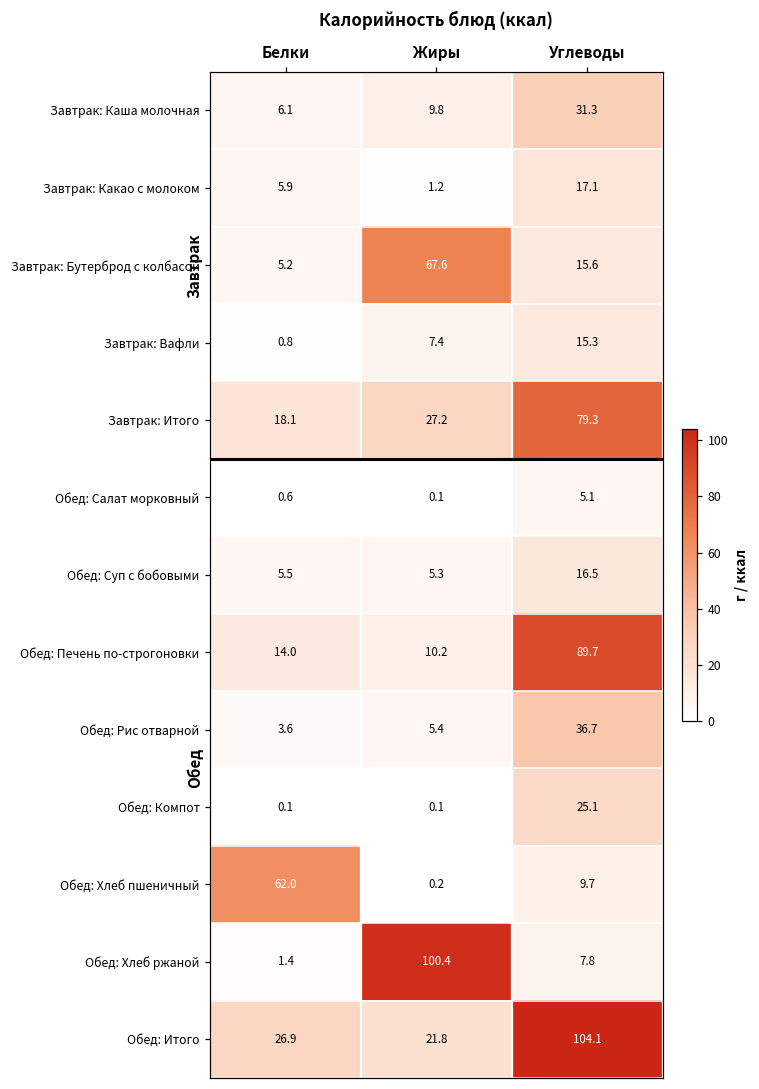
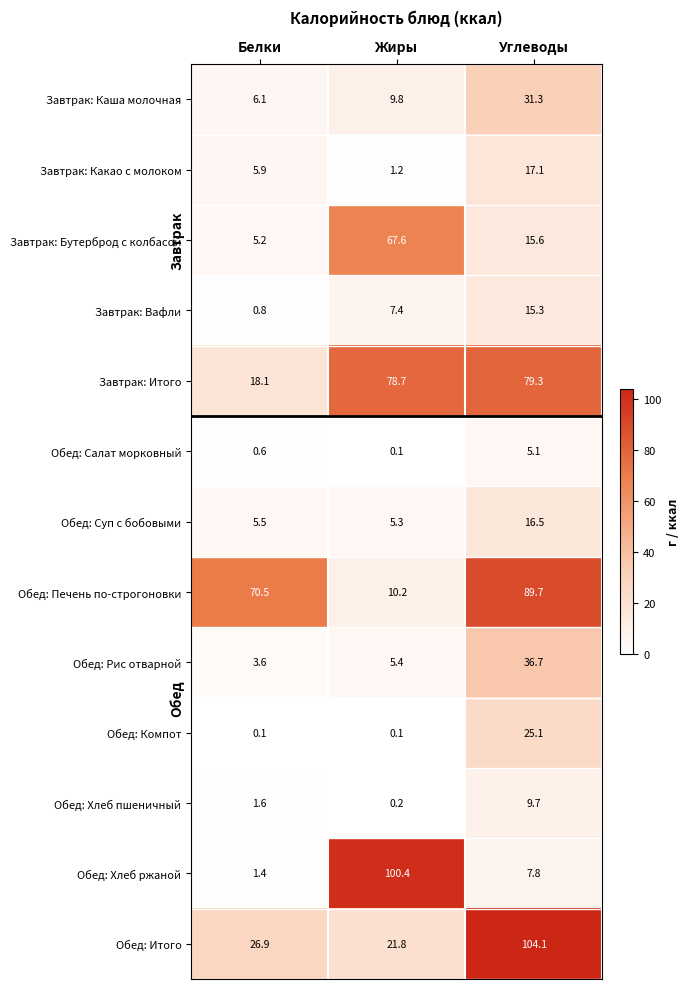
Завтрак: Итого, Жиры: 27.2 -> 78.7
Обед: Печень по-строгоновки, Белки: 14.0 -> 70.5
Обед: Хлеб пшеничный, Белки: 62.0 -> 1.6
